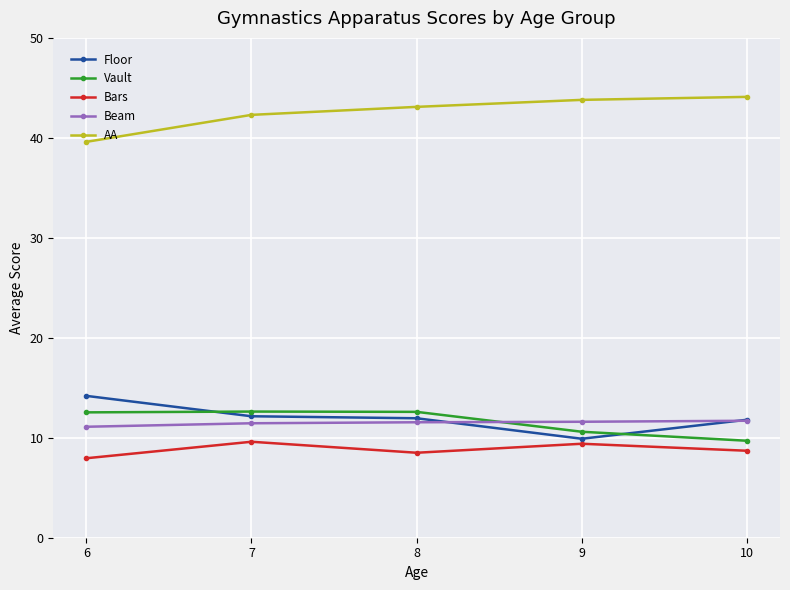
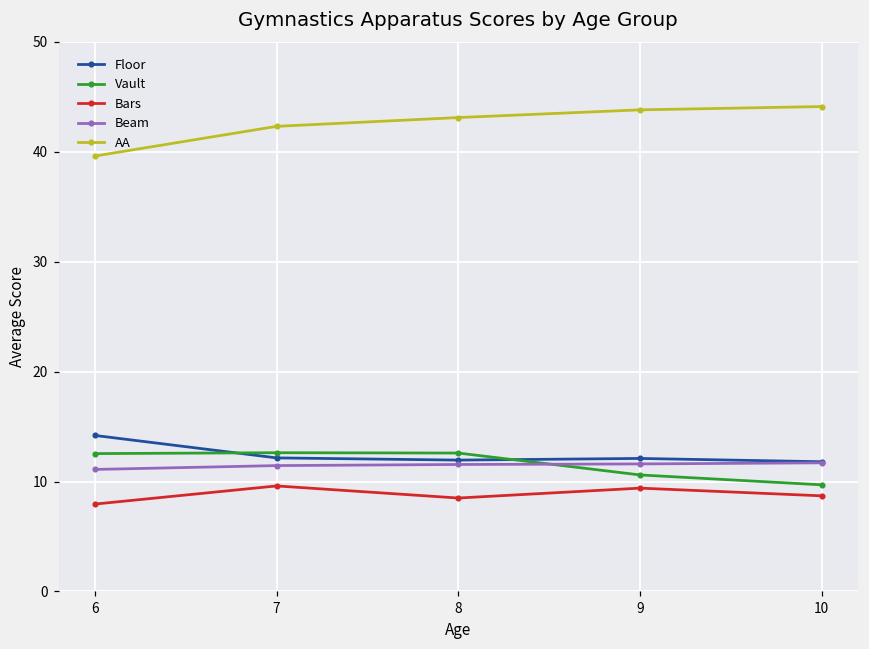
Floor, 9: 10 -> 12
